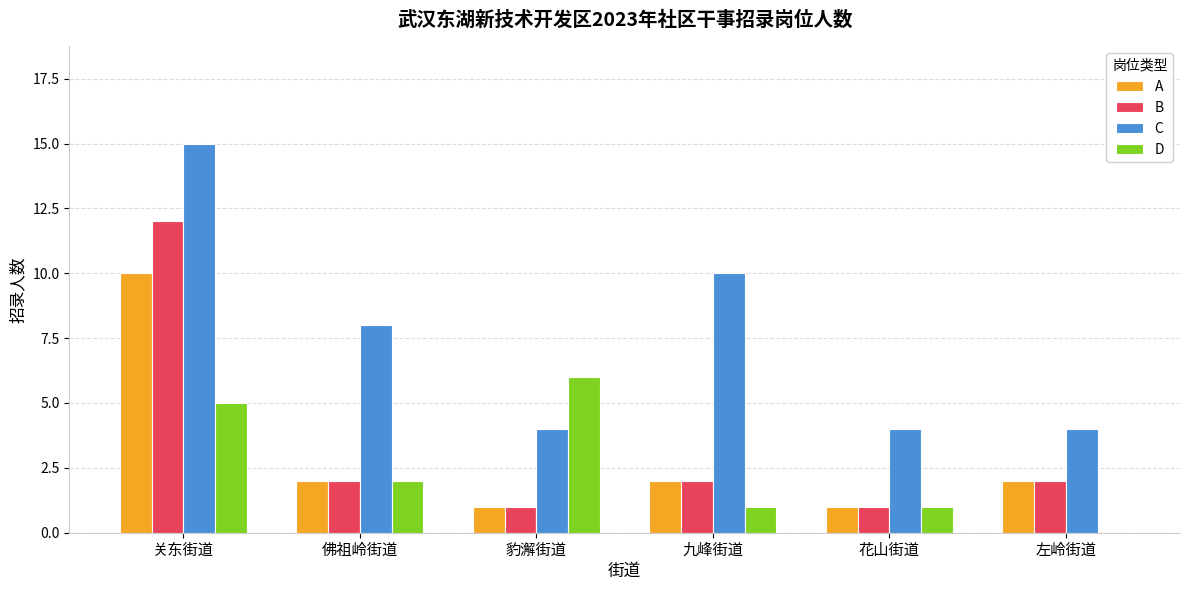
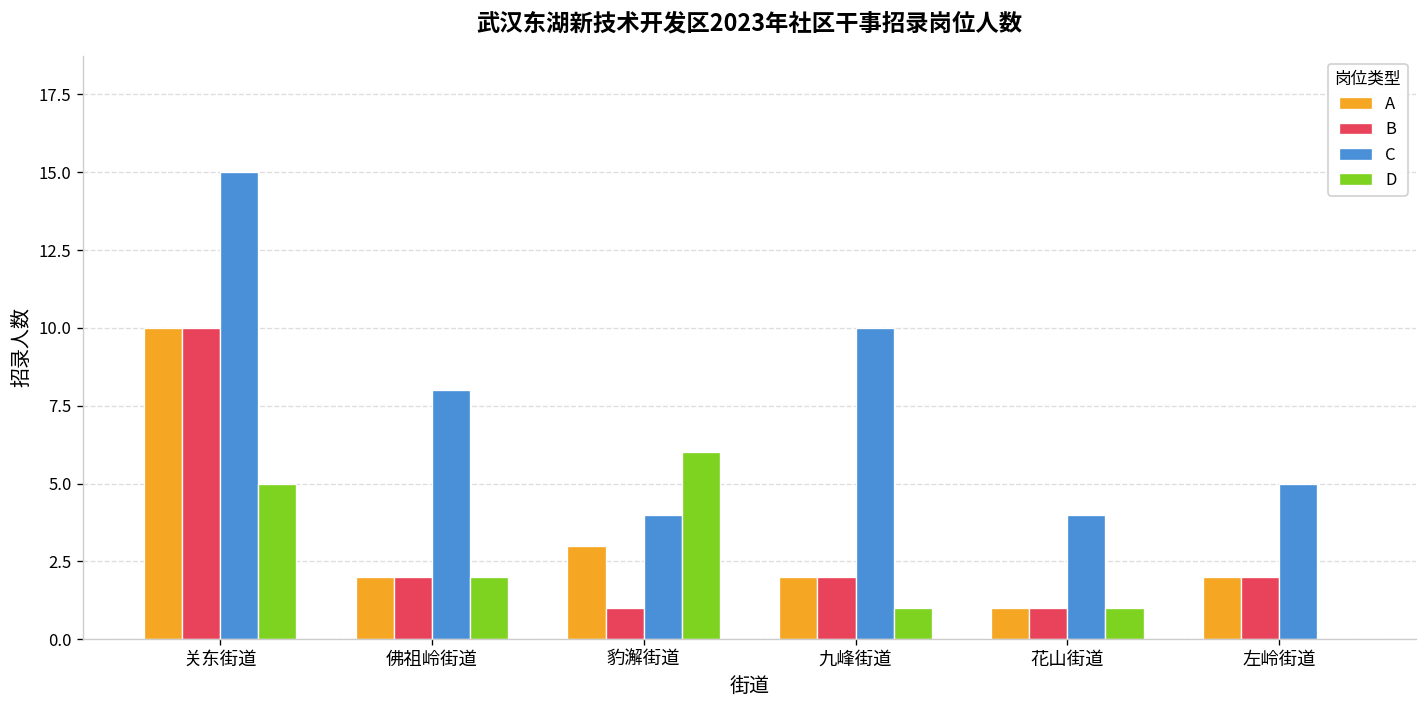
B, 关东街道: 12 -> 10
A, 豹澥街道: 1 -> 3
C, 左岭街道: 4 -> 5
